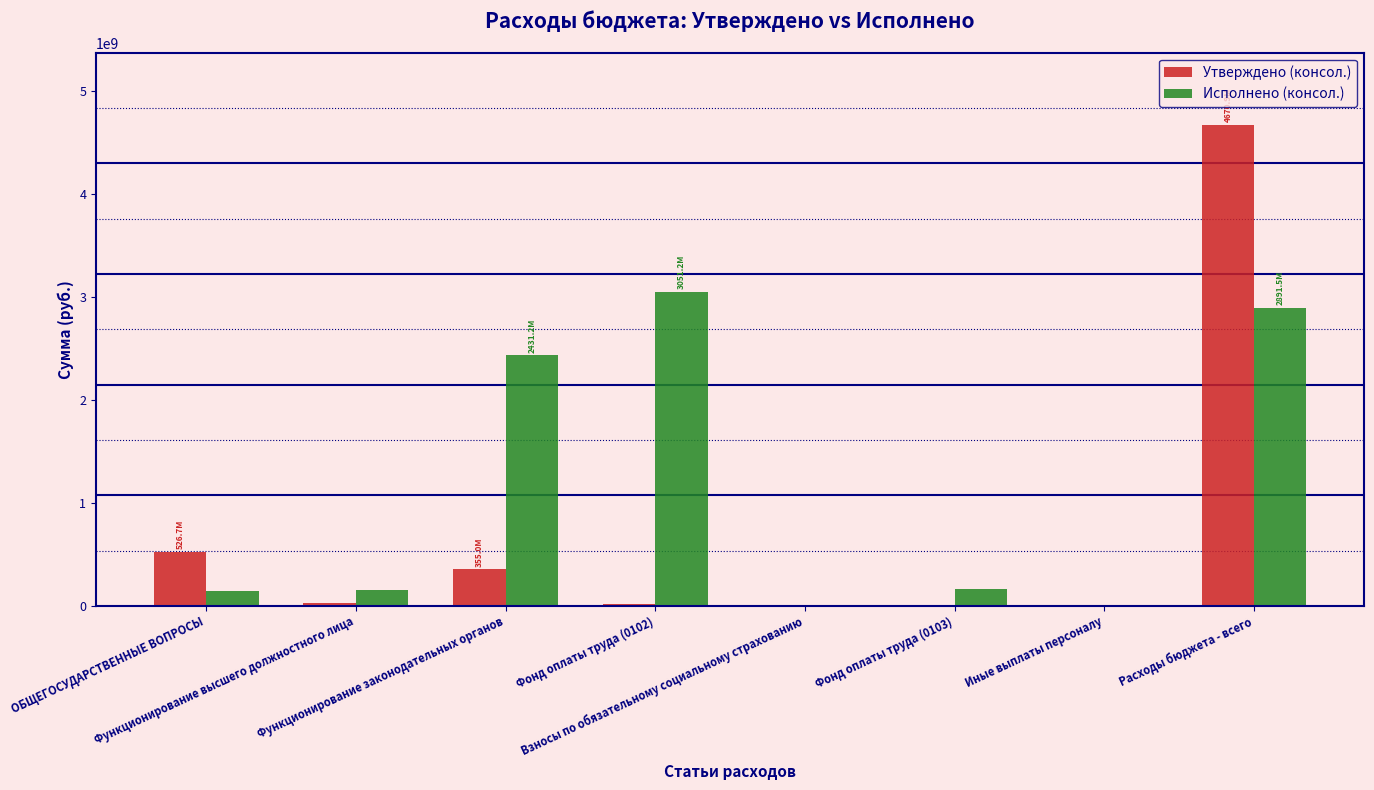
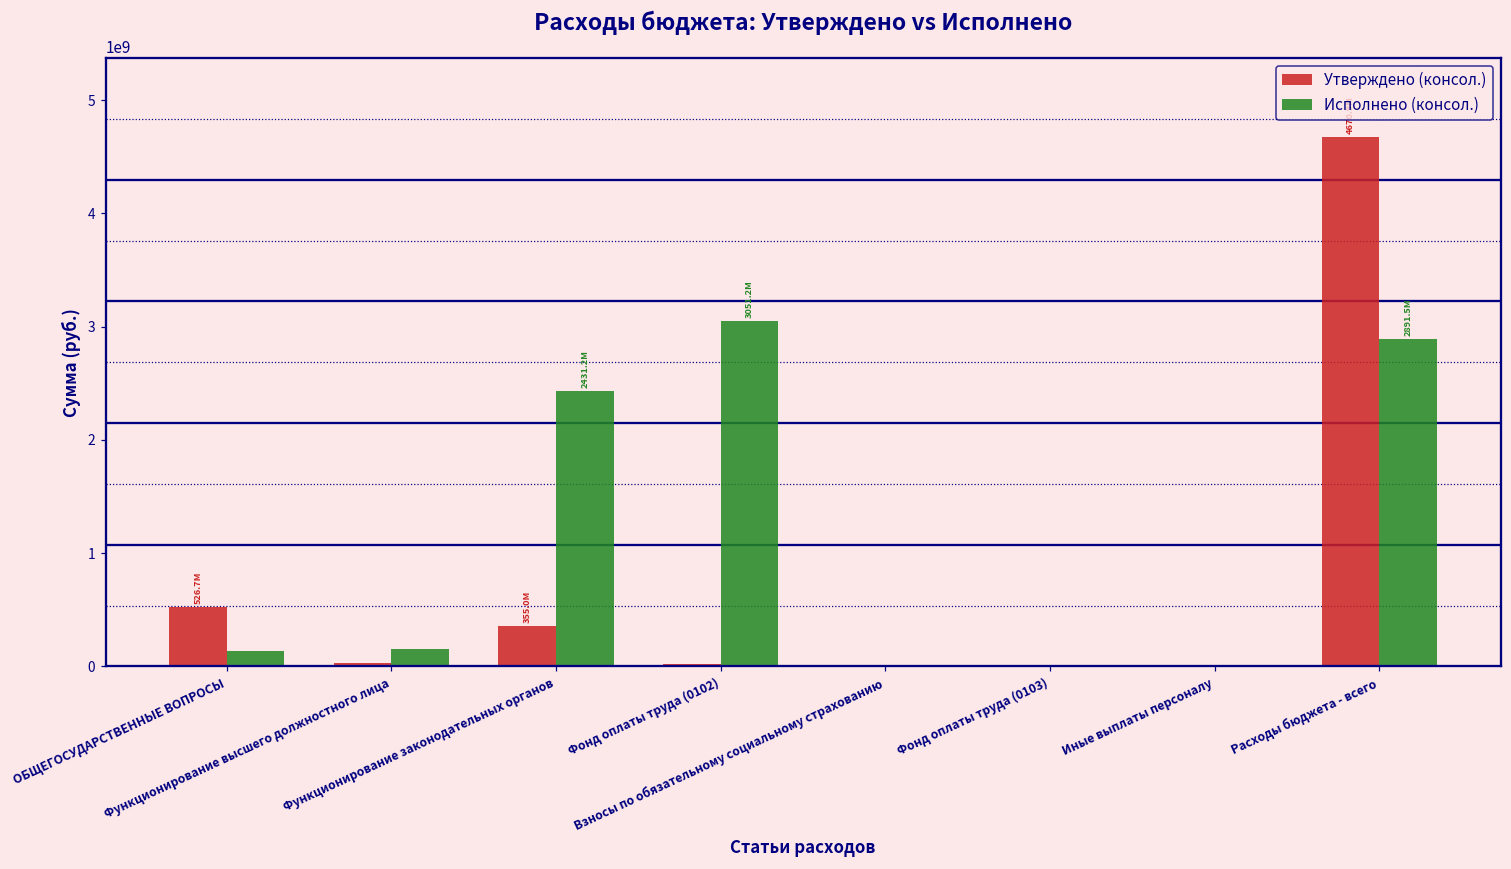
Исполнено (консол.), Фонд оплаты труда (0103): 160000000 -> 10000000
